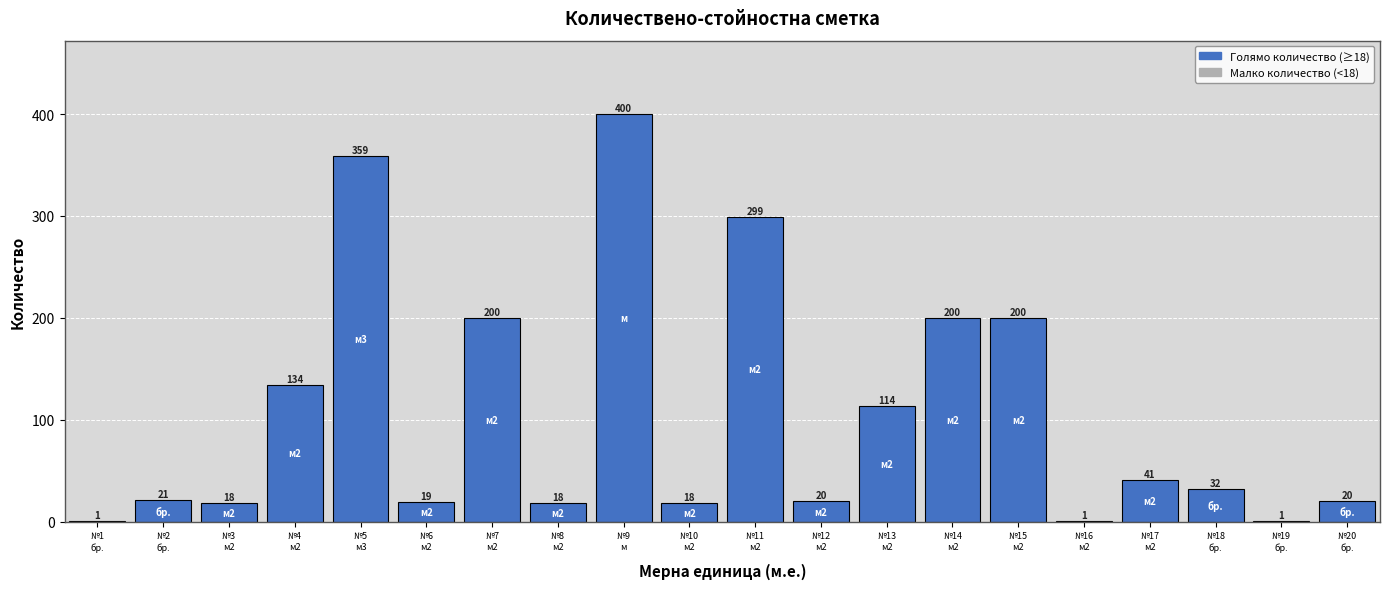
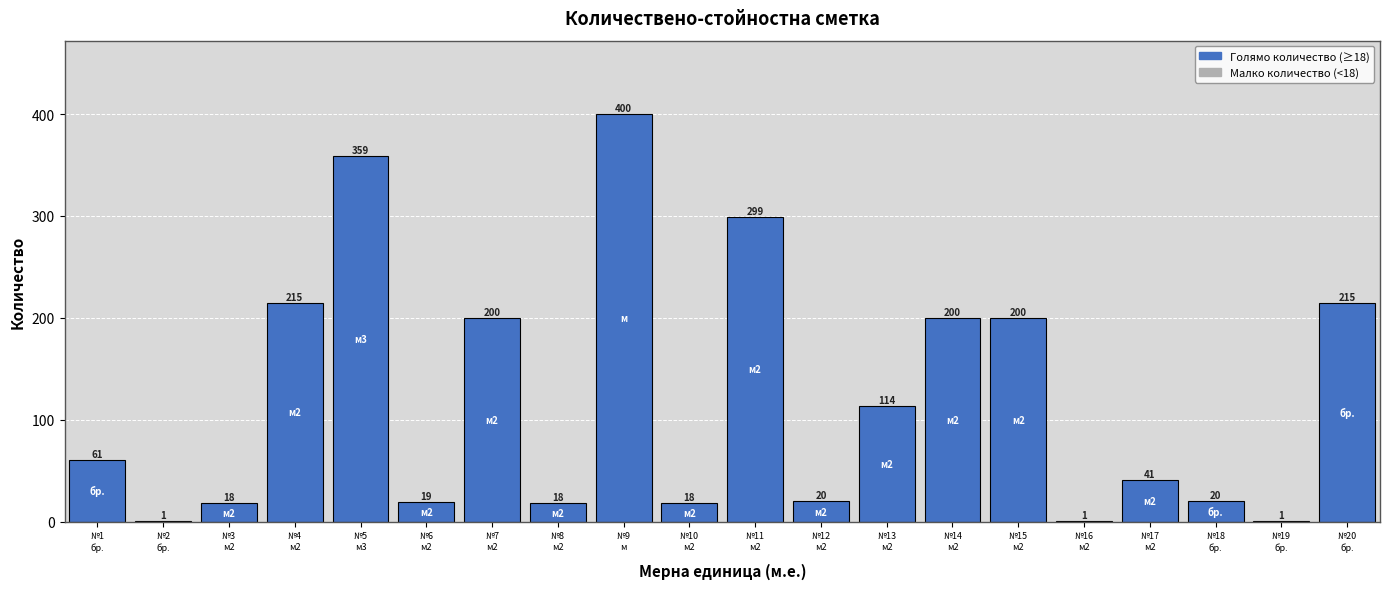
№1 бр.: 1 -> 61
№2 бр.: 21 -> 1
№4 м2: 134 -> 215
№18 бр.: 32 -> 20
№20 бр.: 20 -> 215
